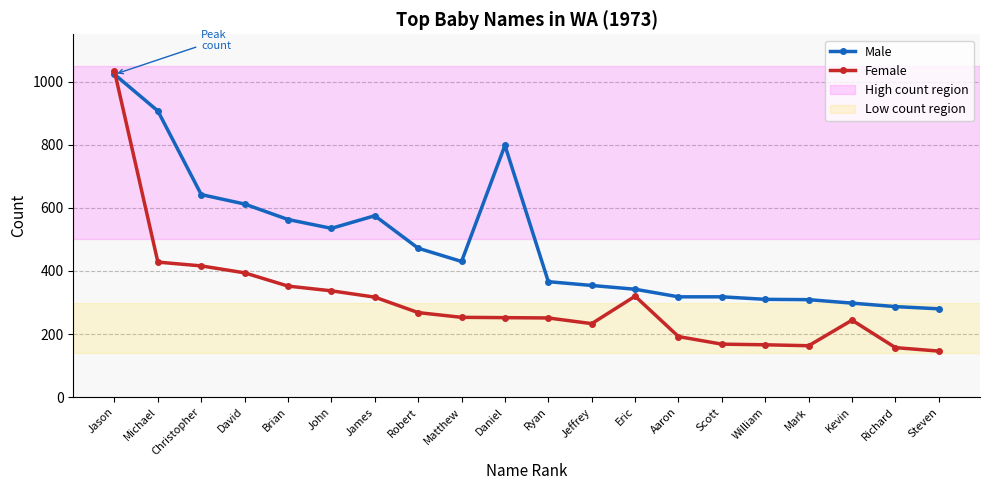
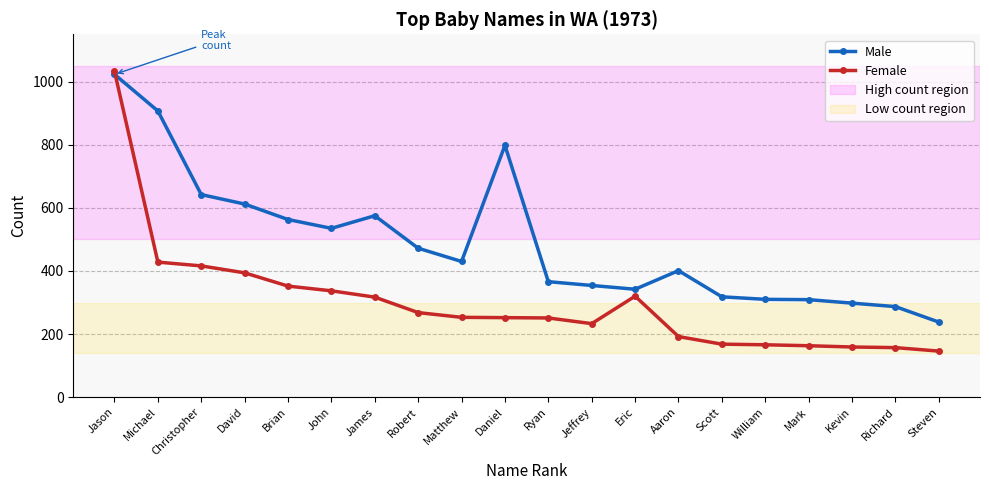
Male, Aaron: 320 -> 400
Female, Kevin: 240 -> 160
Male, Steven: 280 -> 240
